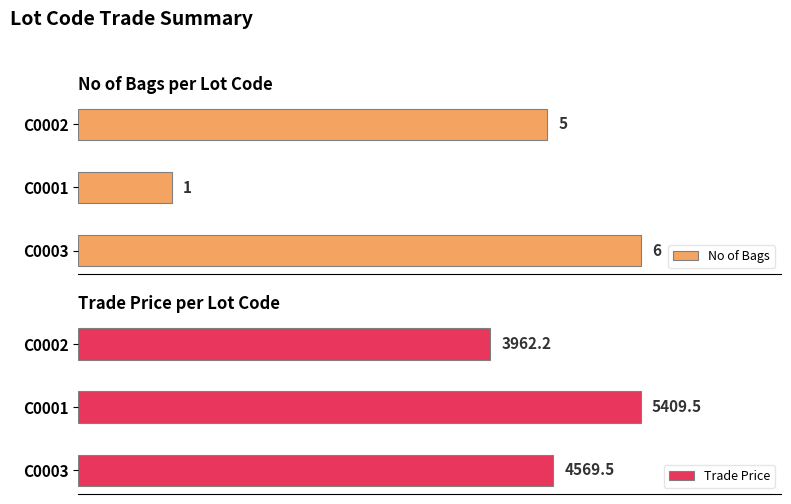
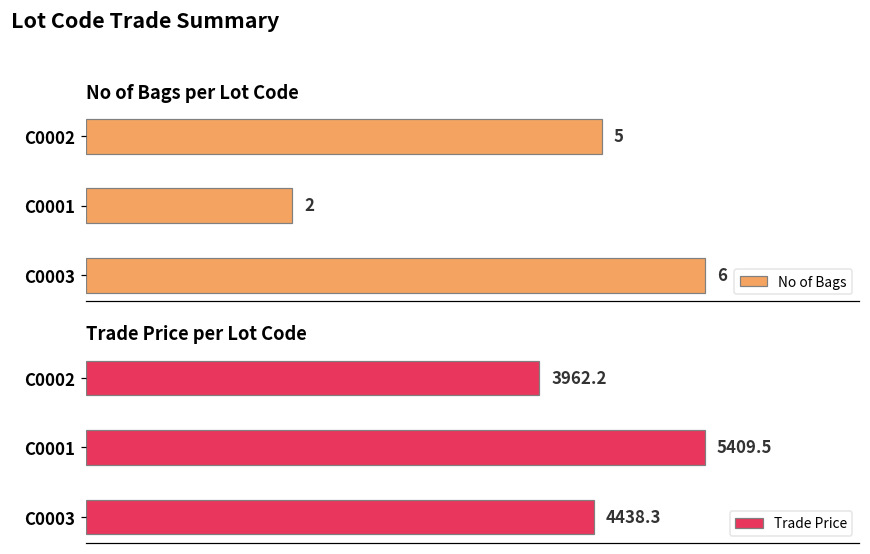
No of Bags per Lot Code, C0001: 1 -> 2
Trade Price per Lot Code, C0003: 4569.5 -> 4438.3
